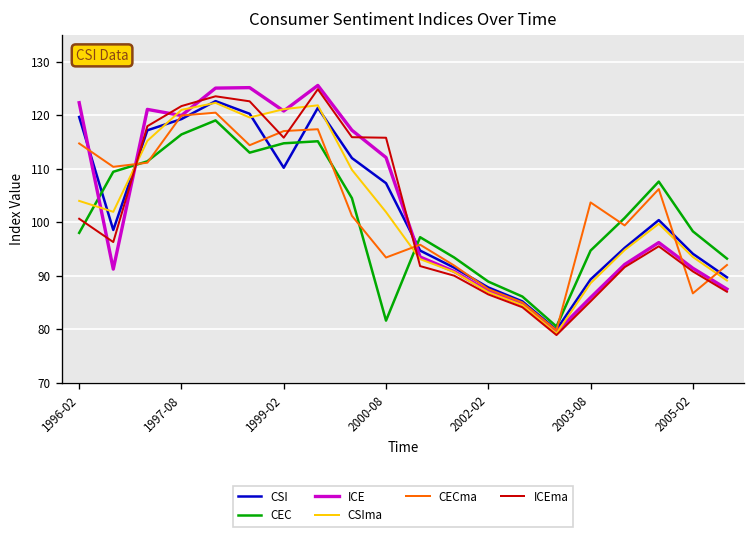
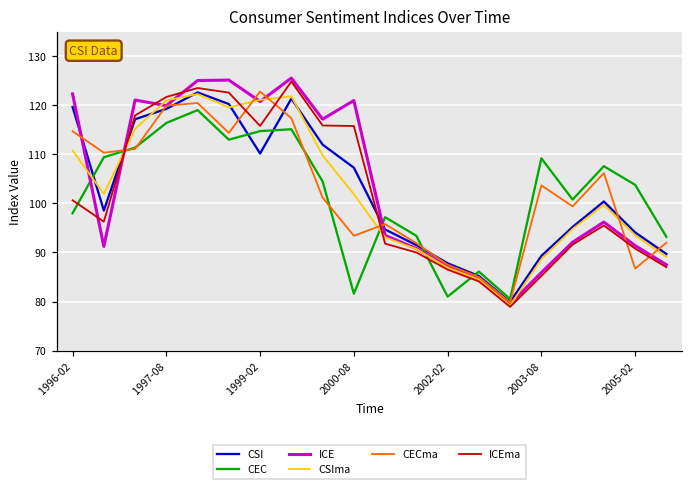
CSIma, 1996-02: 104 -> 111
CECma, 1999-02: 117 -> 123
ICE, 2000-08: 112 -> 121
CEC, 2002-02: 89 -> 81
CEC, 2003-08: 95 -> 109
CEC, 2005-02: 98 -> 104
